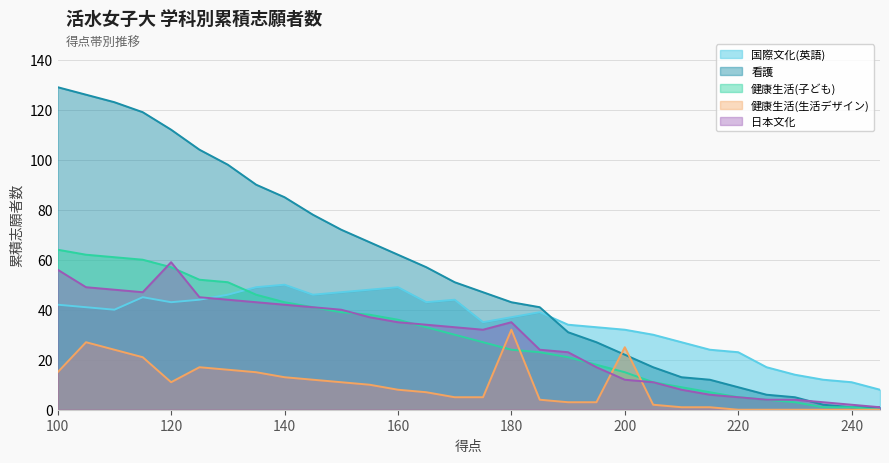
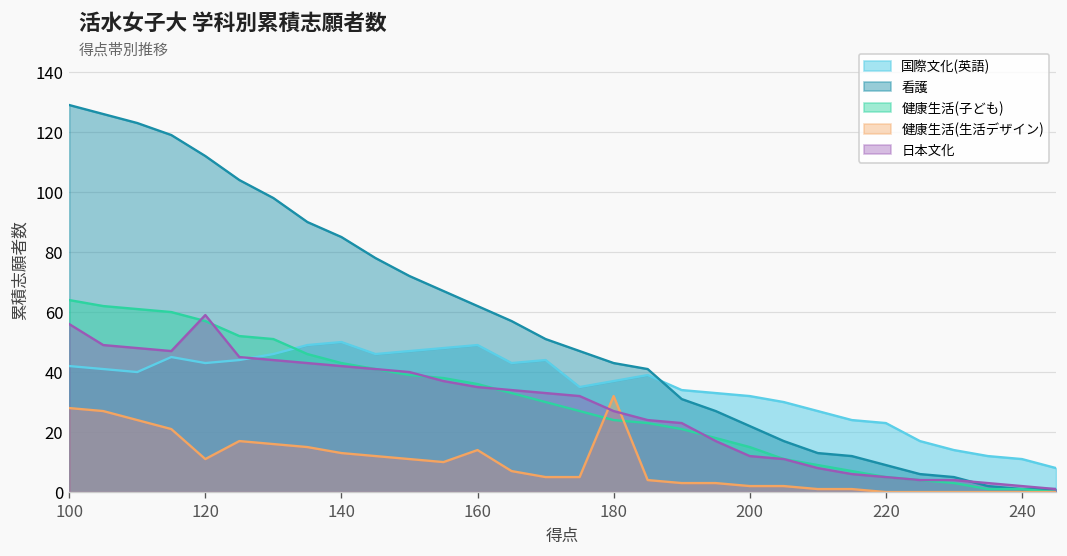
健康生活(生活デザイン), 100: 15 -> 28
健康生活(生活デザイン), 160: 8 -> 14
日本文化, 180: 35 -> 27
健康生活(生活デザイン), 200: 25 -> 2
